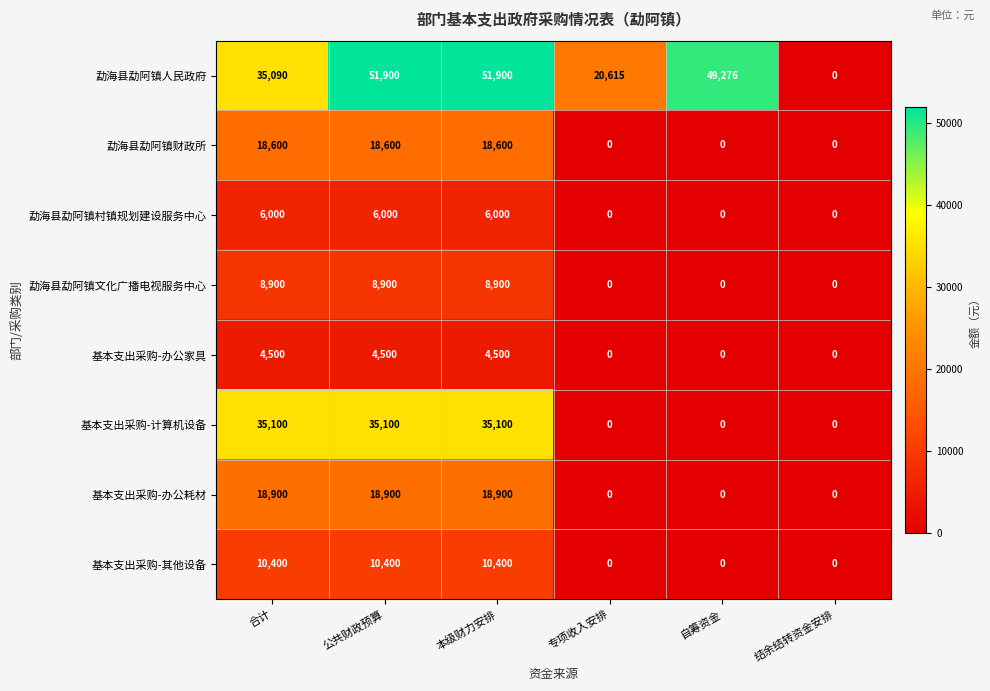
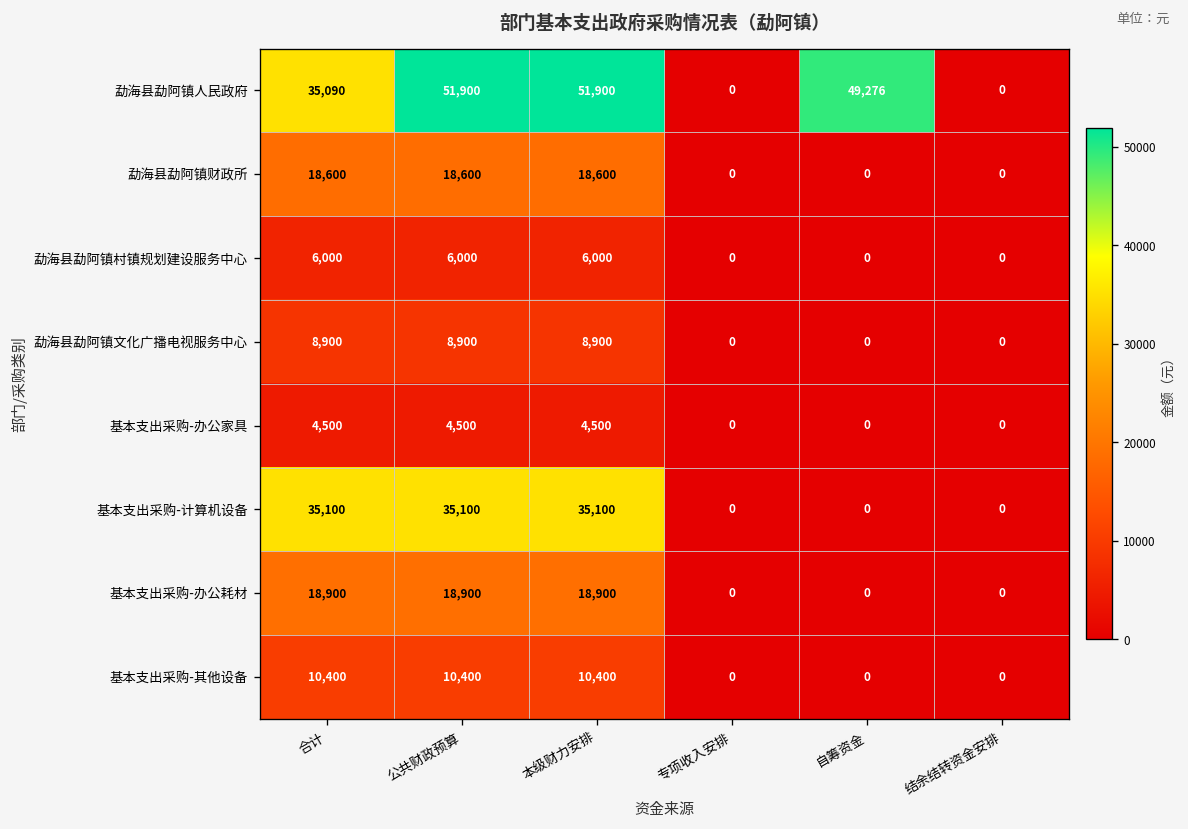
勐海县勐阿镇人民政府, 专项收入安排: 20,615 -> 0
